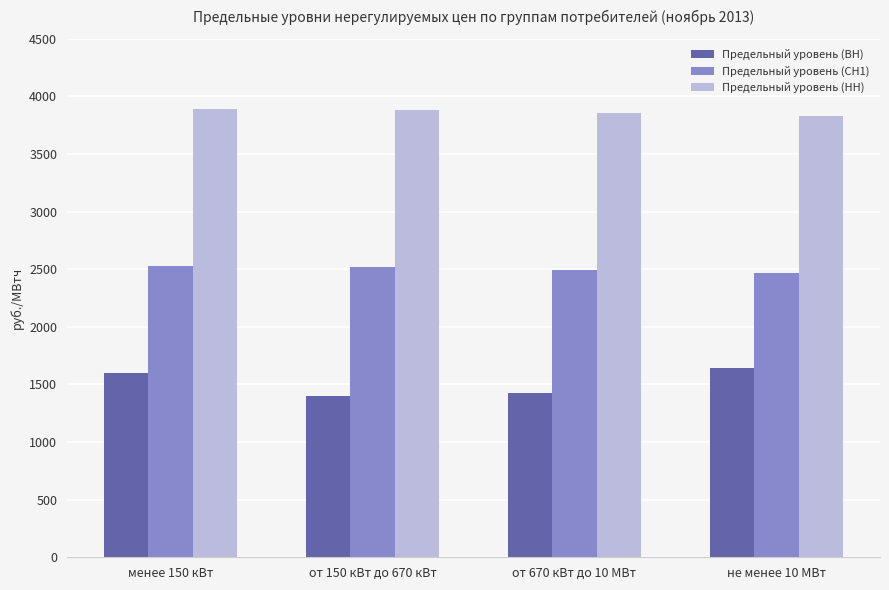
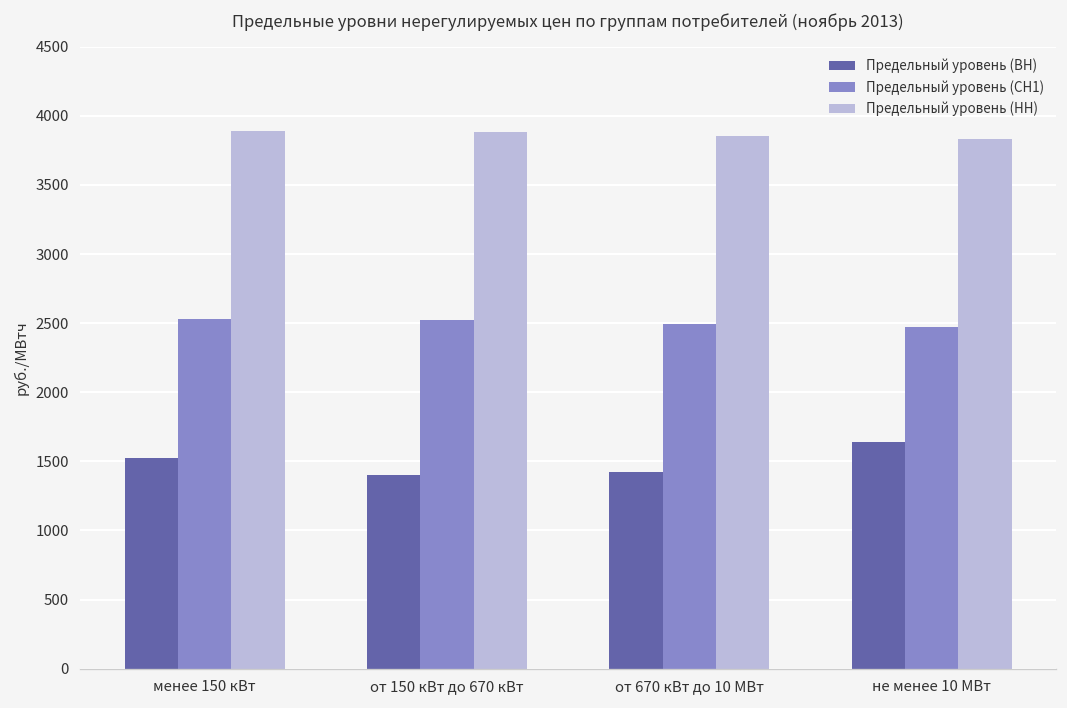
Предельный уровень (ВН), менее 150 кВт: 1600 -> 1520
